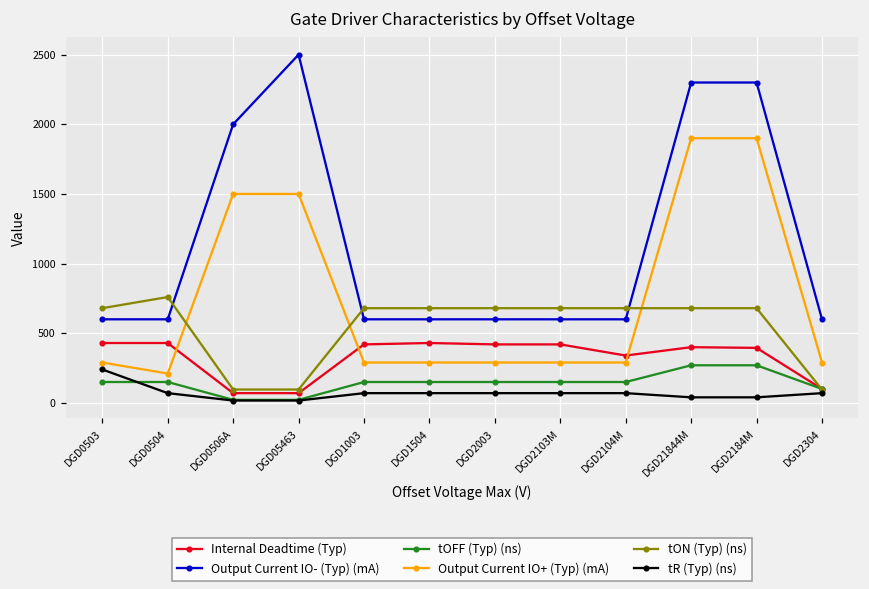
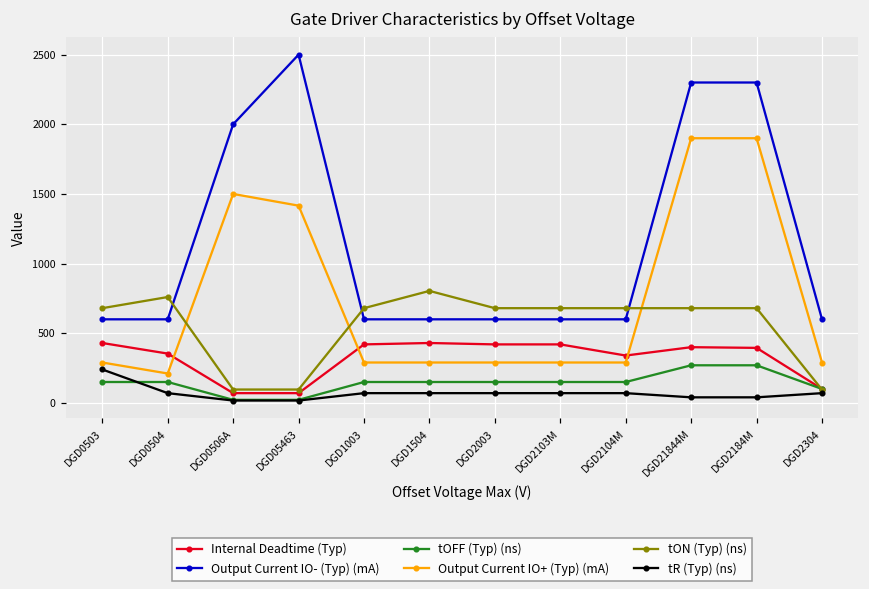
Internal Deadtime (Typ), DGD0504: 430 -> 350
Output Current IO+ (Typ) (mA), DGD05463: 1500 -> 1420
tON (Typ) (ns), DGD1504: 680 -> 800
